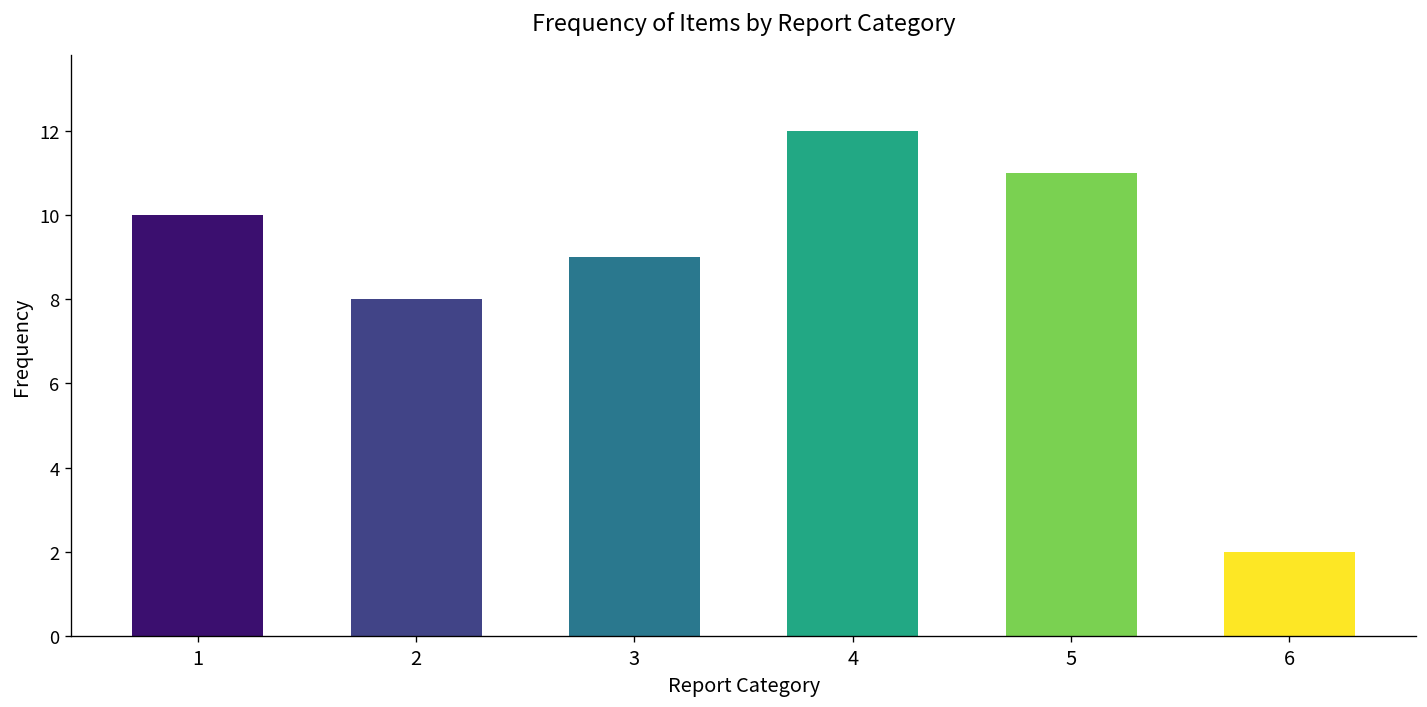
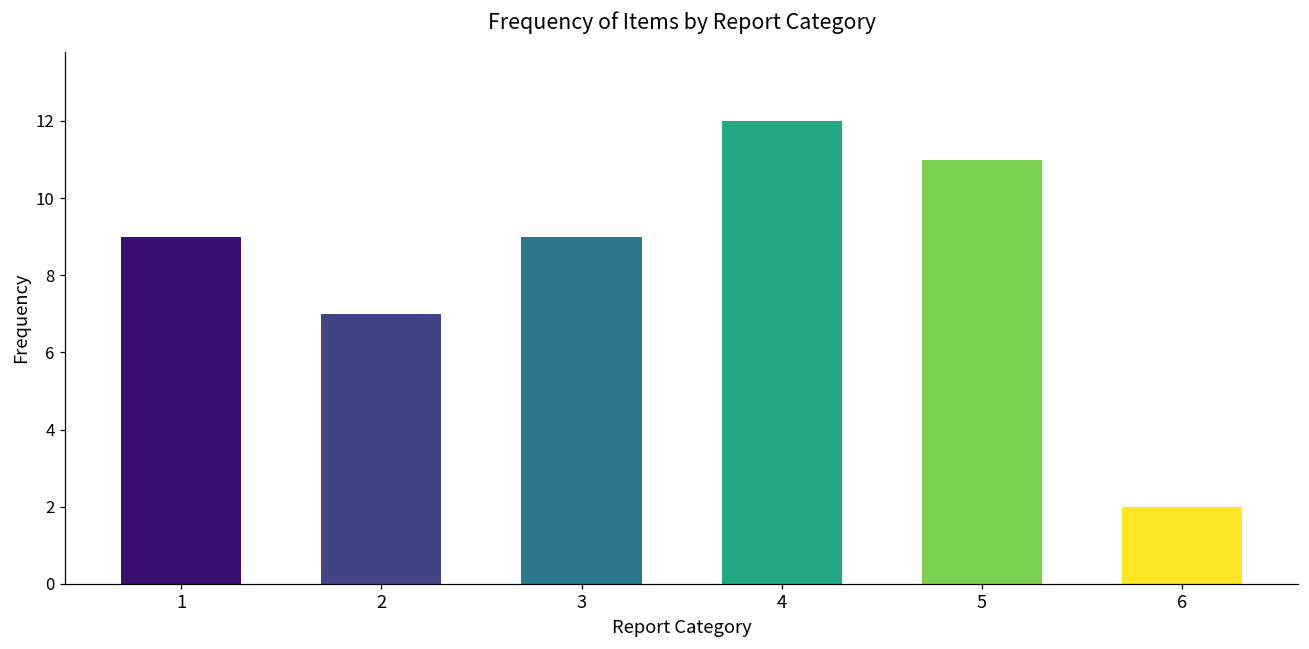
1: 10 -> 9
2: 8 -> 7
